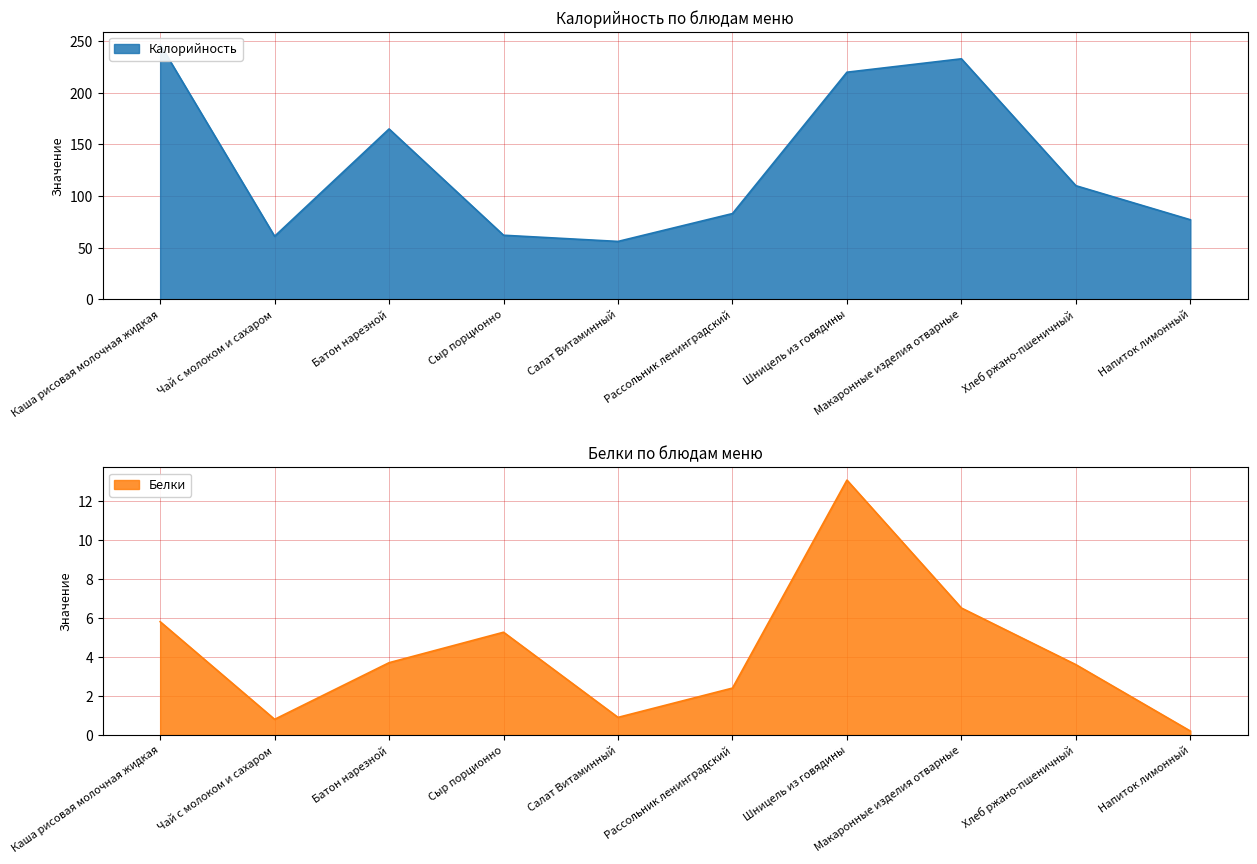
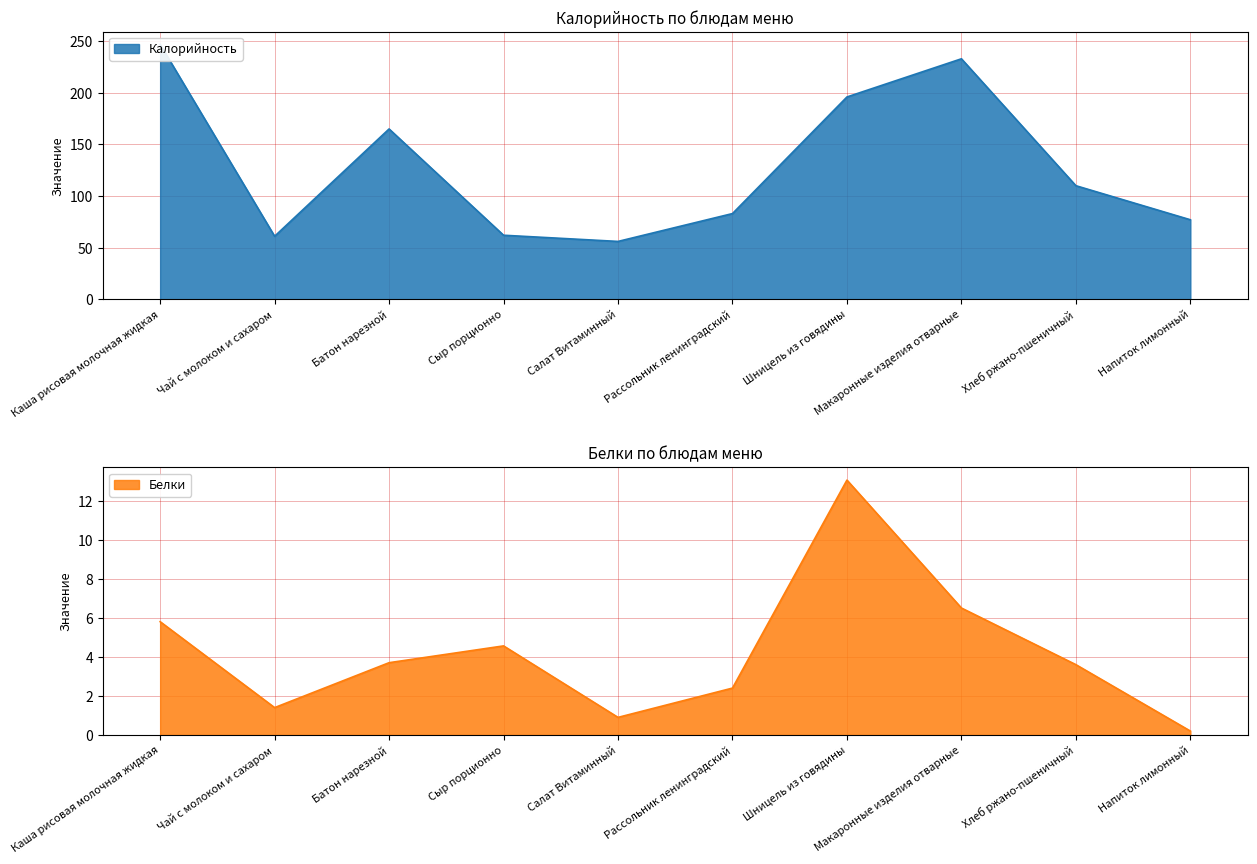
Калорийность по блюдам меню, Шницель из говядины: 220 -> 196
Белки по блюдам меню, Чай с молоком и сахаром: 0.8 -> 1.4
Белки по блюдам меню, Сыр порционно: 5.3 -> 4.6
